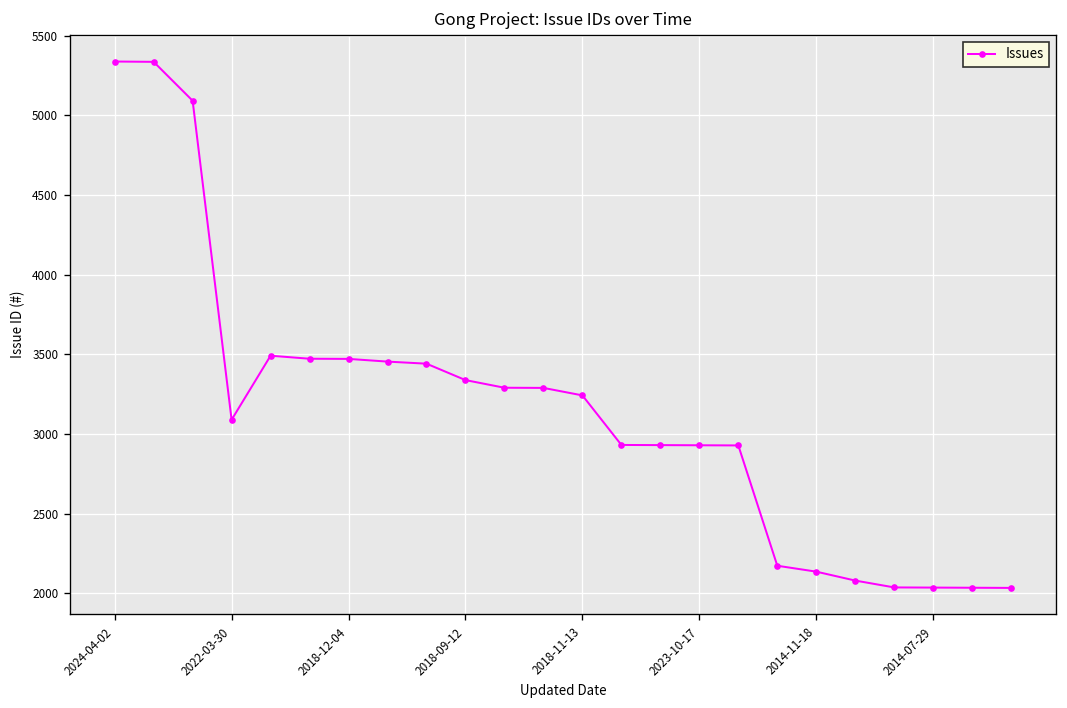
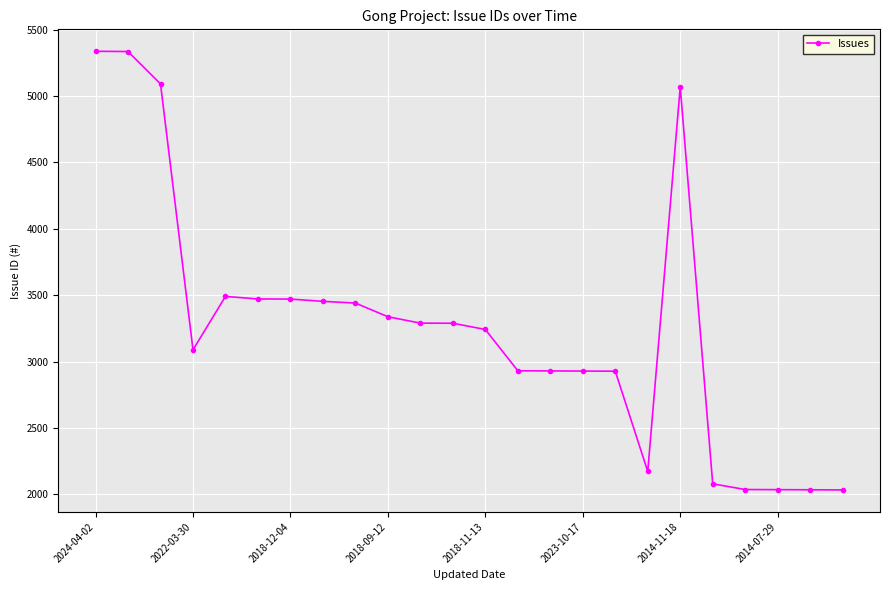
2014-11-18: 2140 -> 5070
